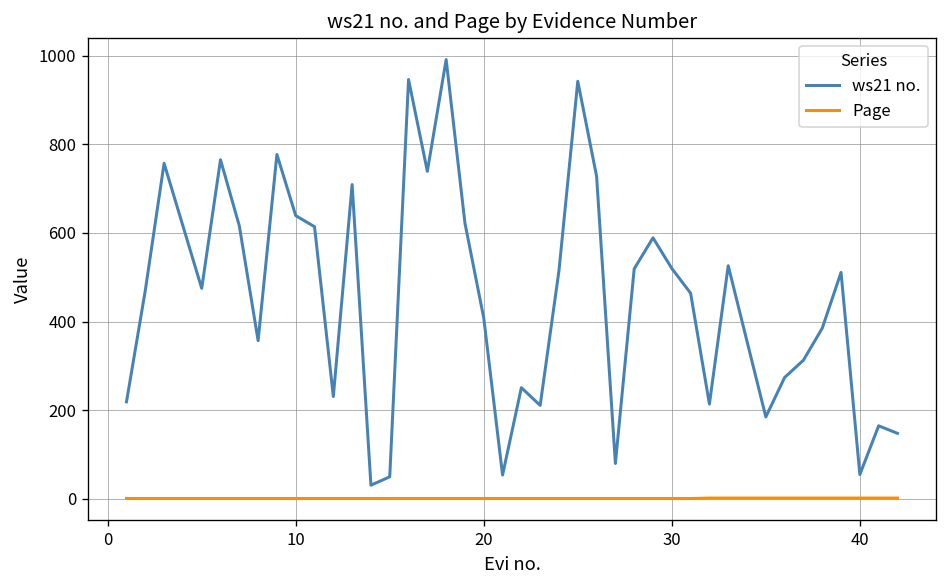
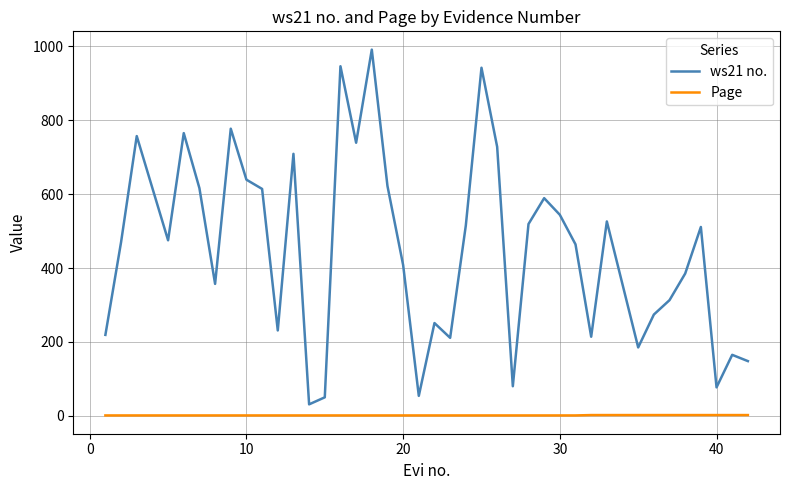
ws21 no., 30: 520 -> 540
ws21 no., 40: 60 -> 80
